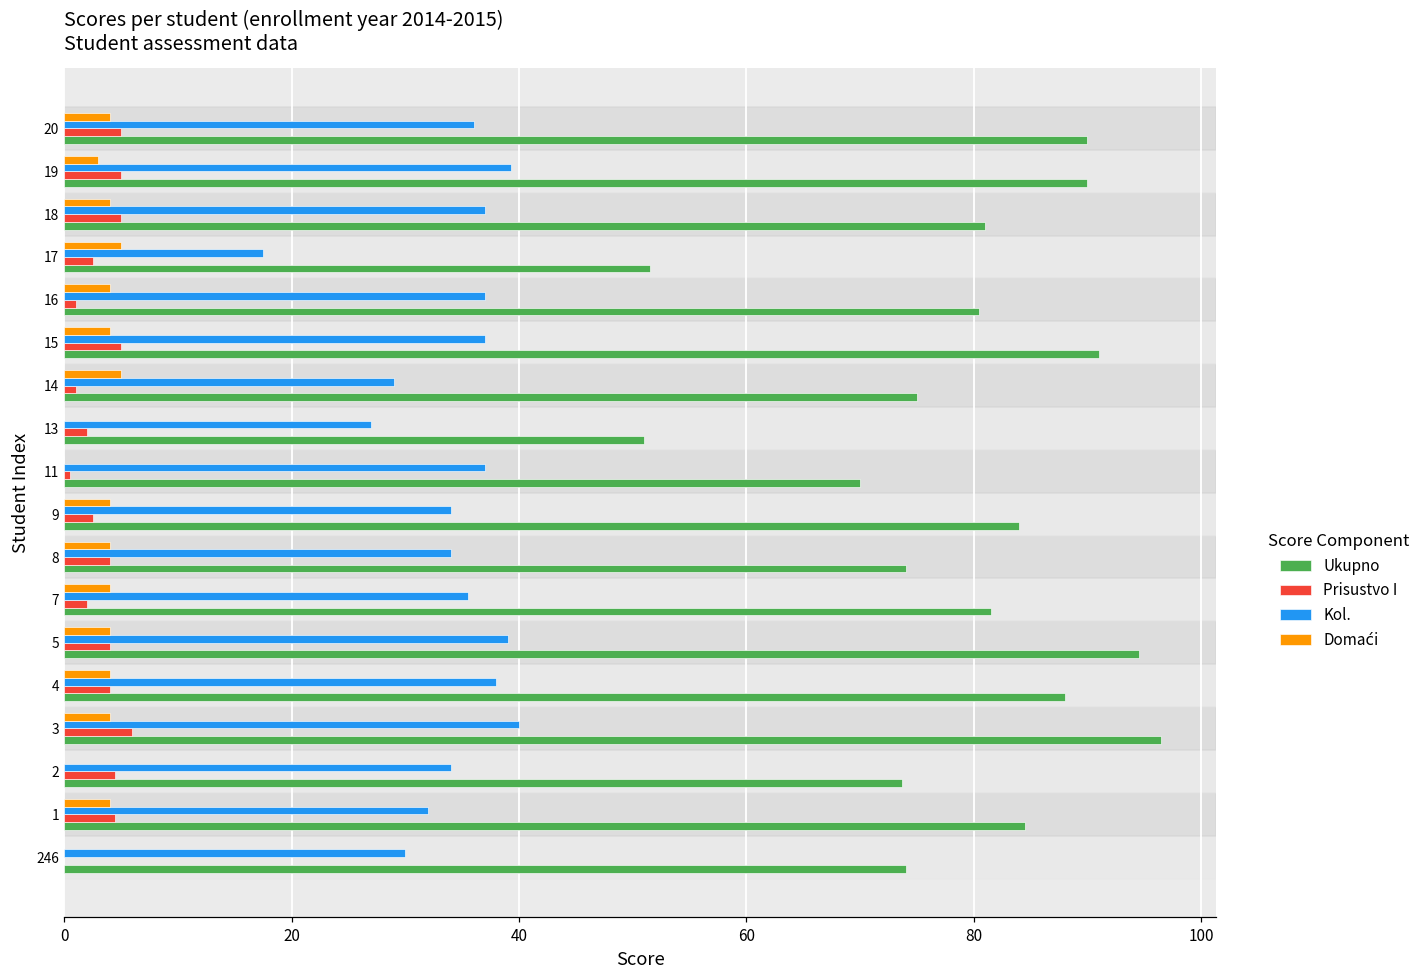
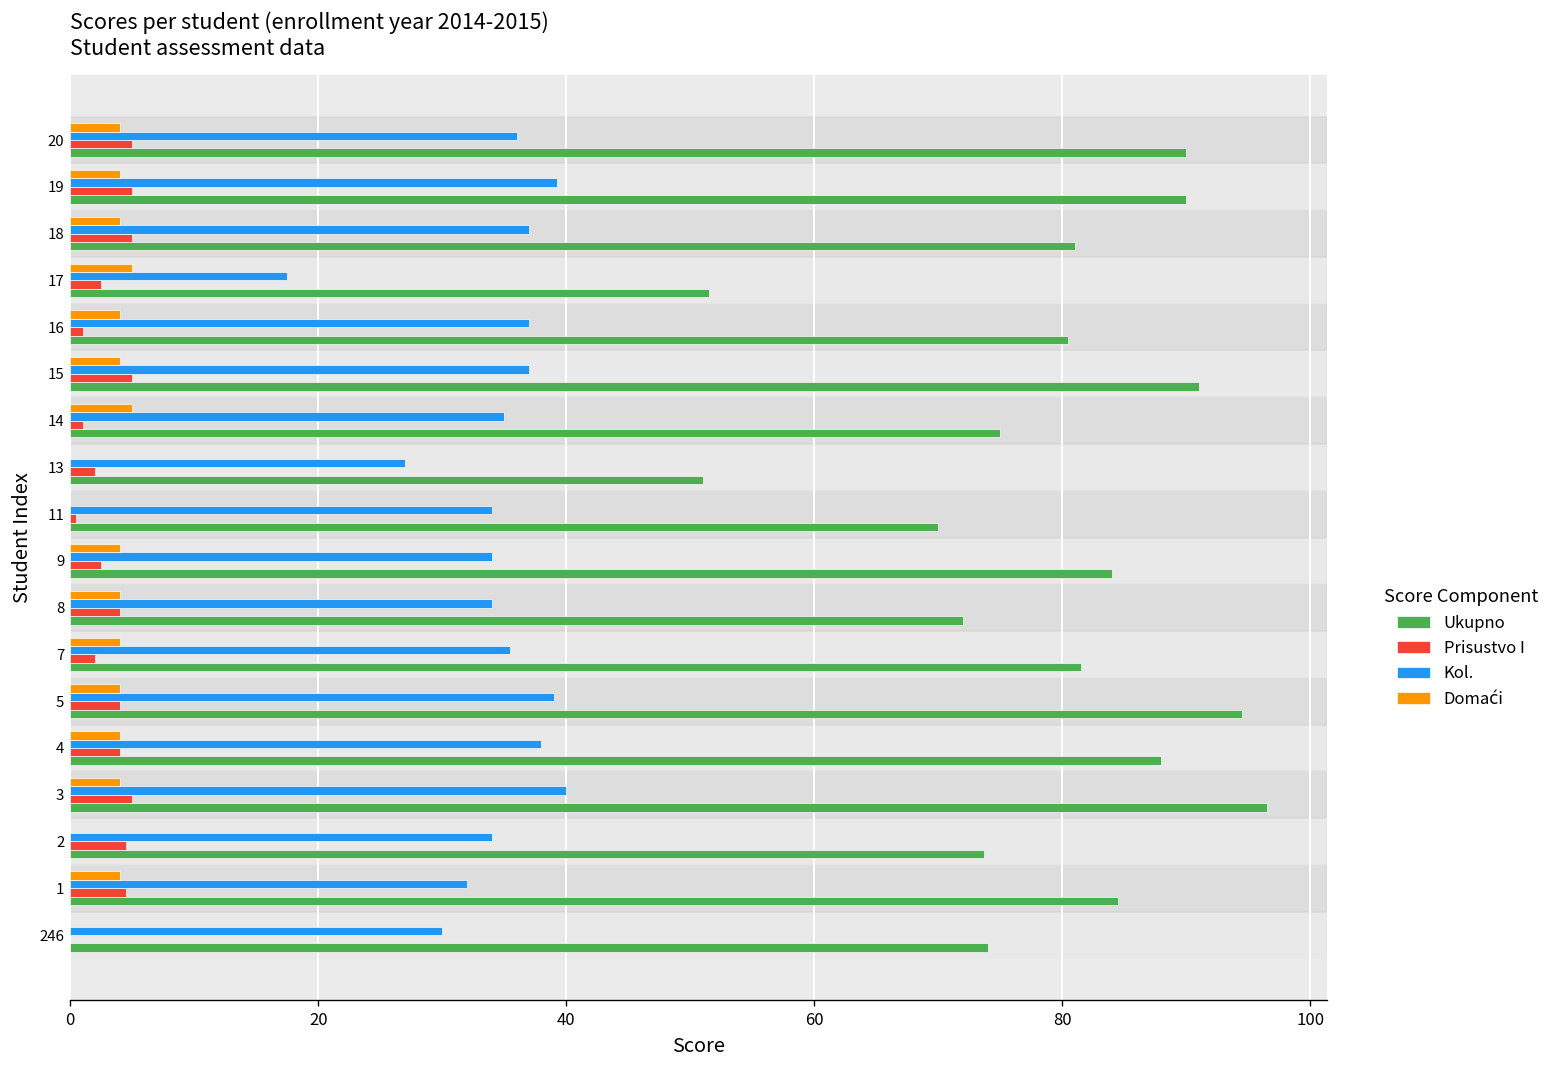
Domaći, 19: 3 -> 4
Kol., 14: 29 -> 35
Kol., 11: 37 -> 34
Ukupno, 8: 74 -> 72
Prisustvo I, 3: 6 -> 5
